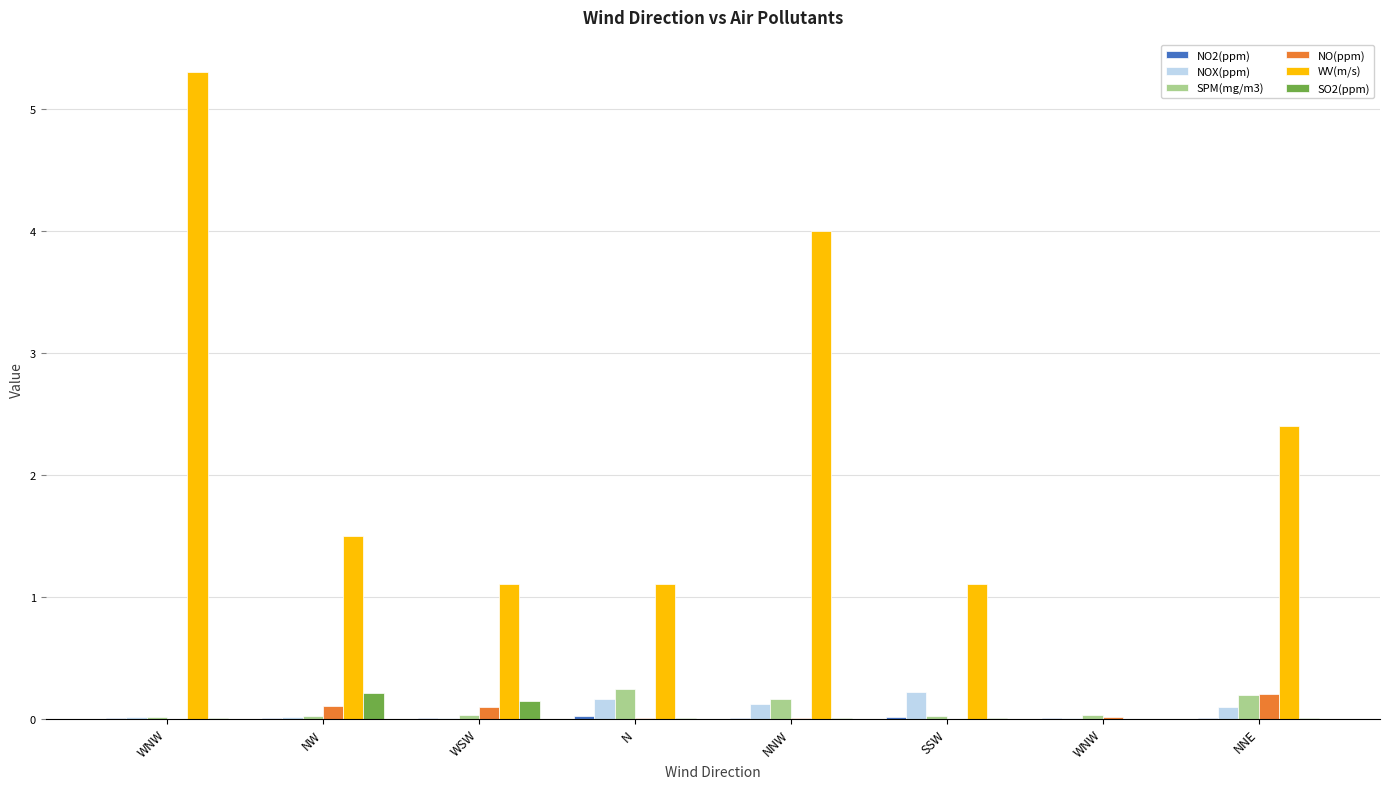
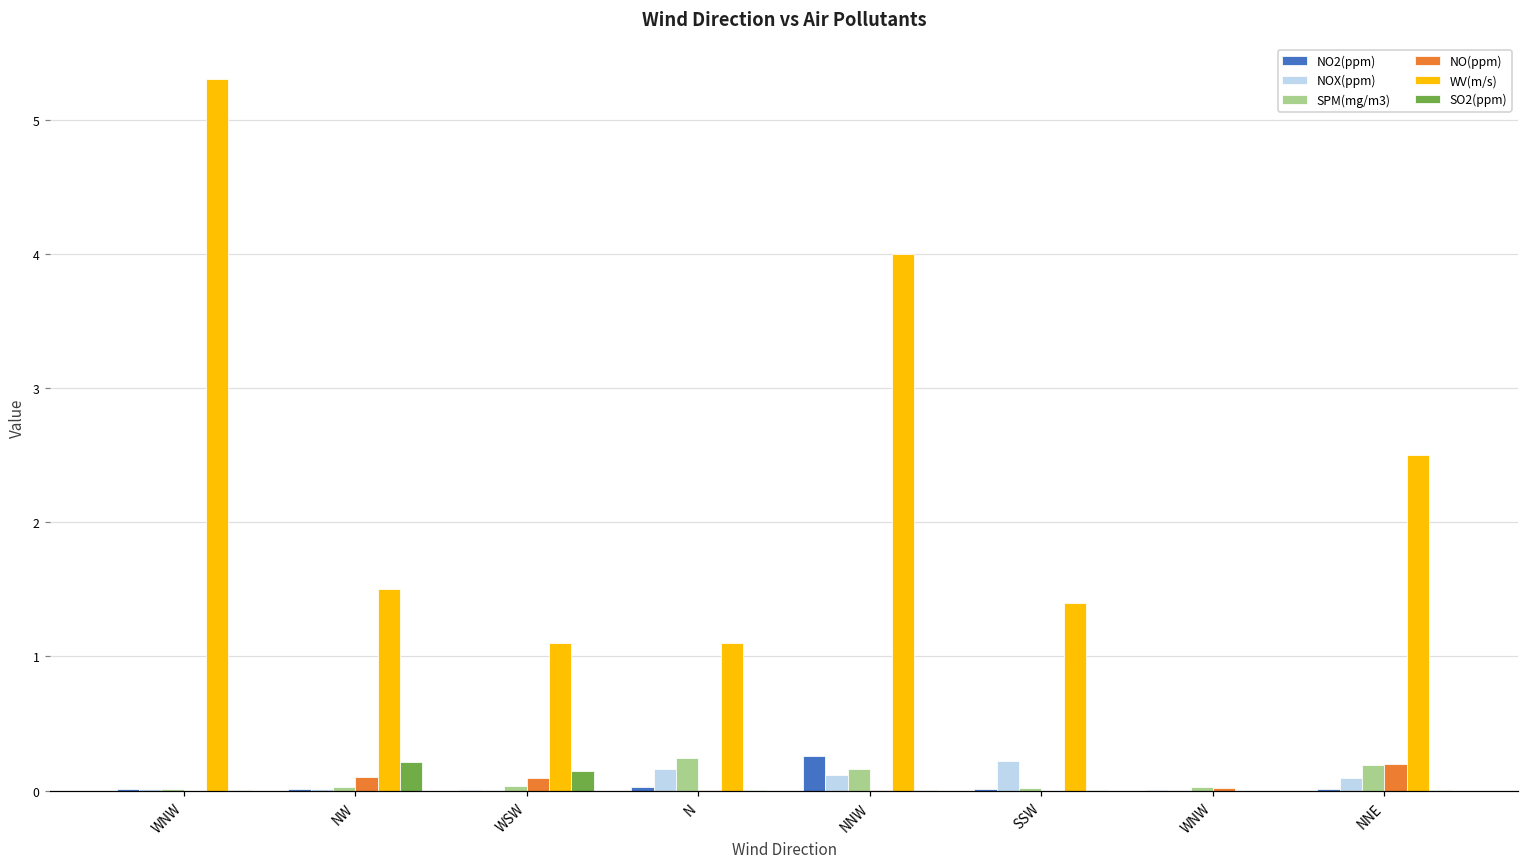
NO2(ppm), NNW: 0.00 -> 0.26
WV(m/s), SSW: 1.1 -> 1.4
WV(m/s), NNE: 2.4 -> 2.5
